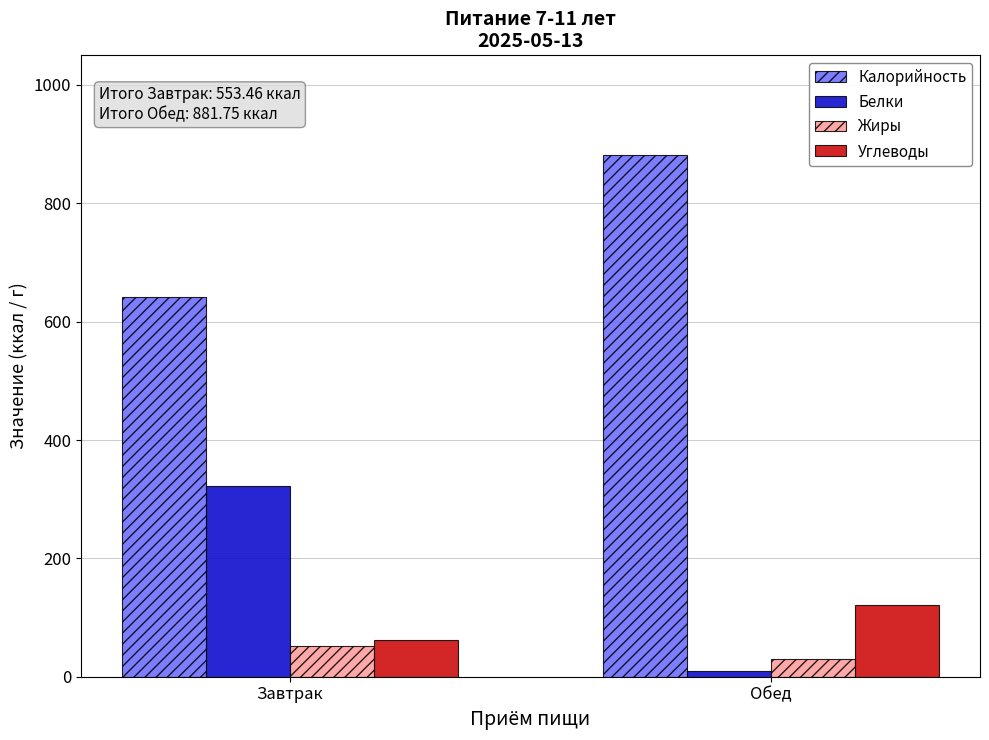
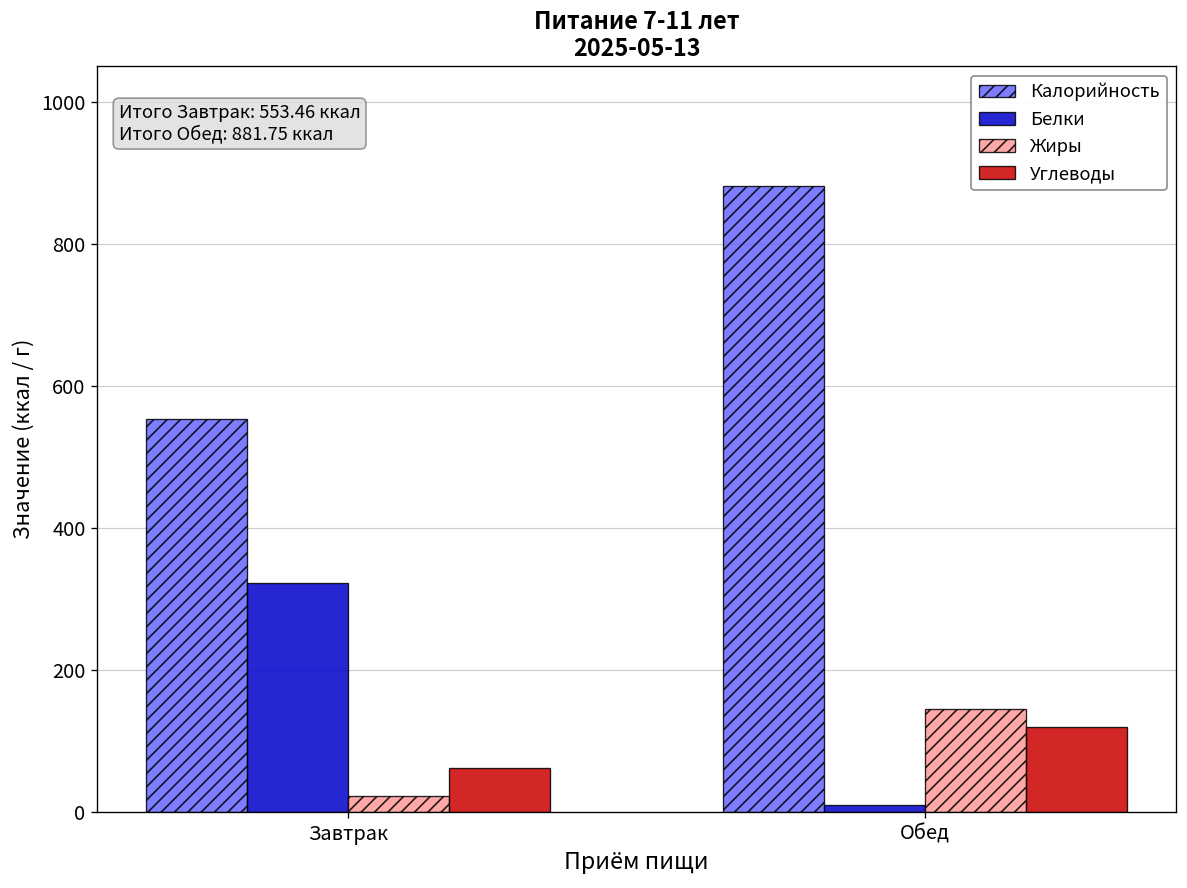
Калорийность, Завтрак: 640 -> 550
Жиры, Завтрак: 50 -> 20
Жиры, Обед: 30 -> 150
